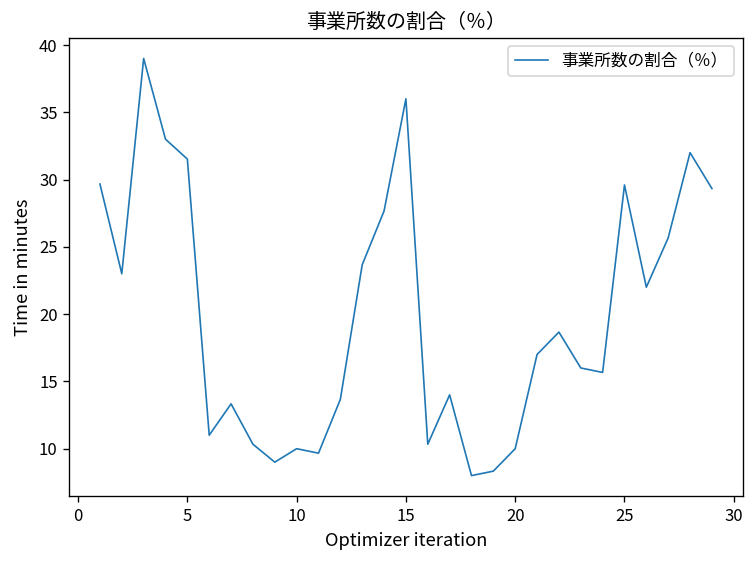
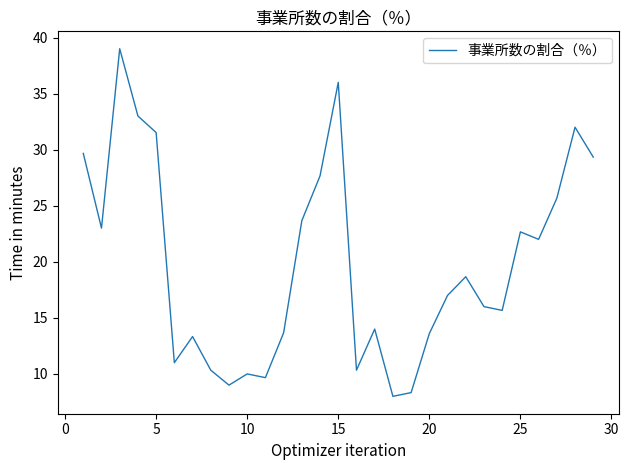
20: 10.0 -> 13.6
25: 29.6 -> 22.7
